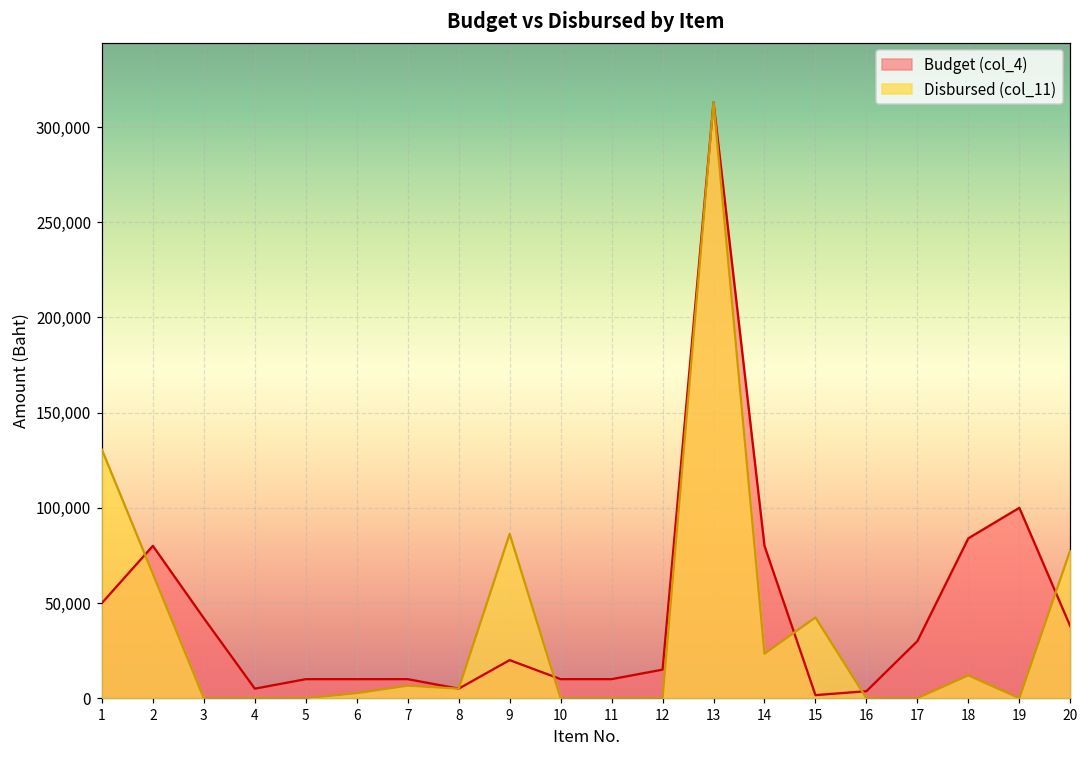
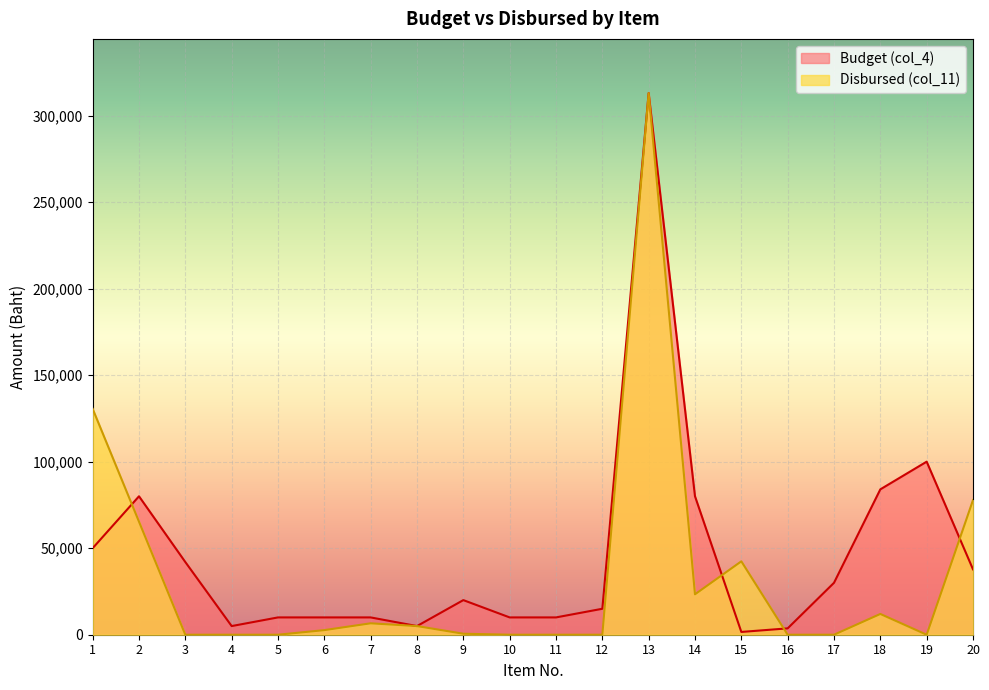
Disbursed (col_11), 9: 86,000 -> 1,000
